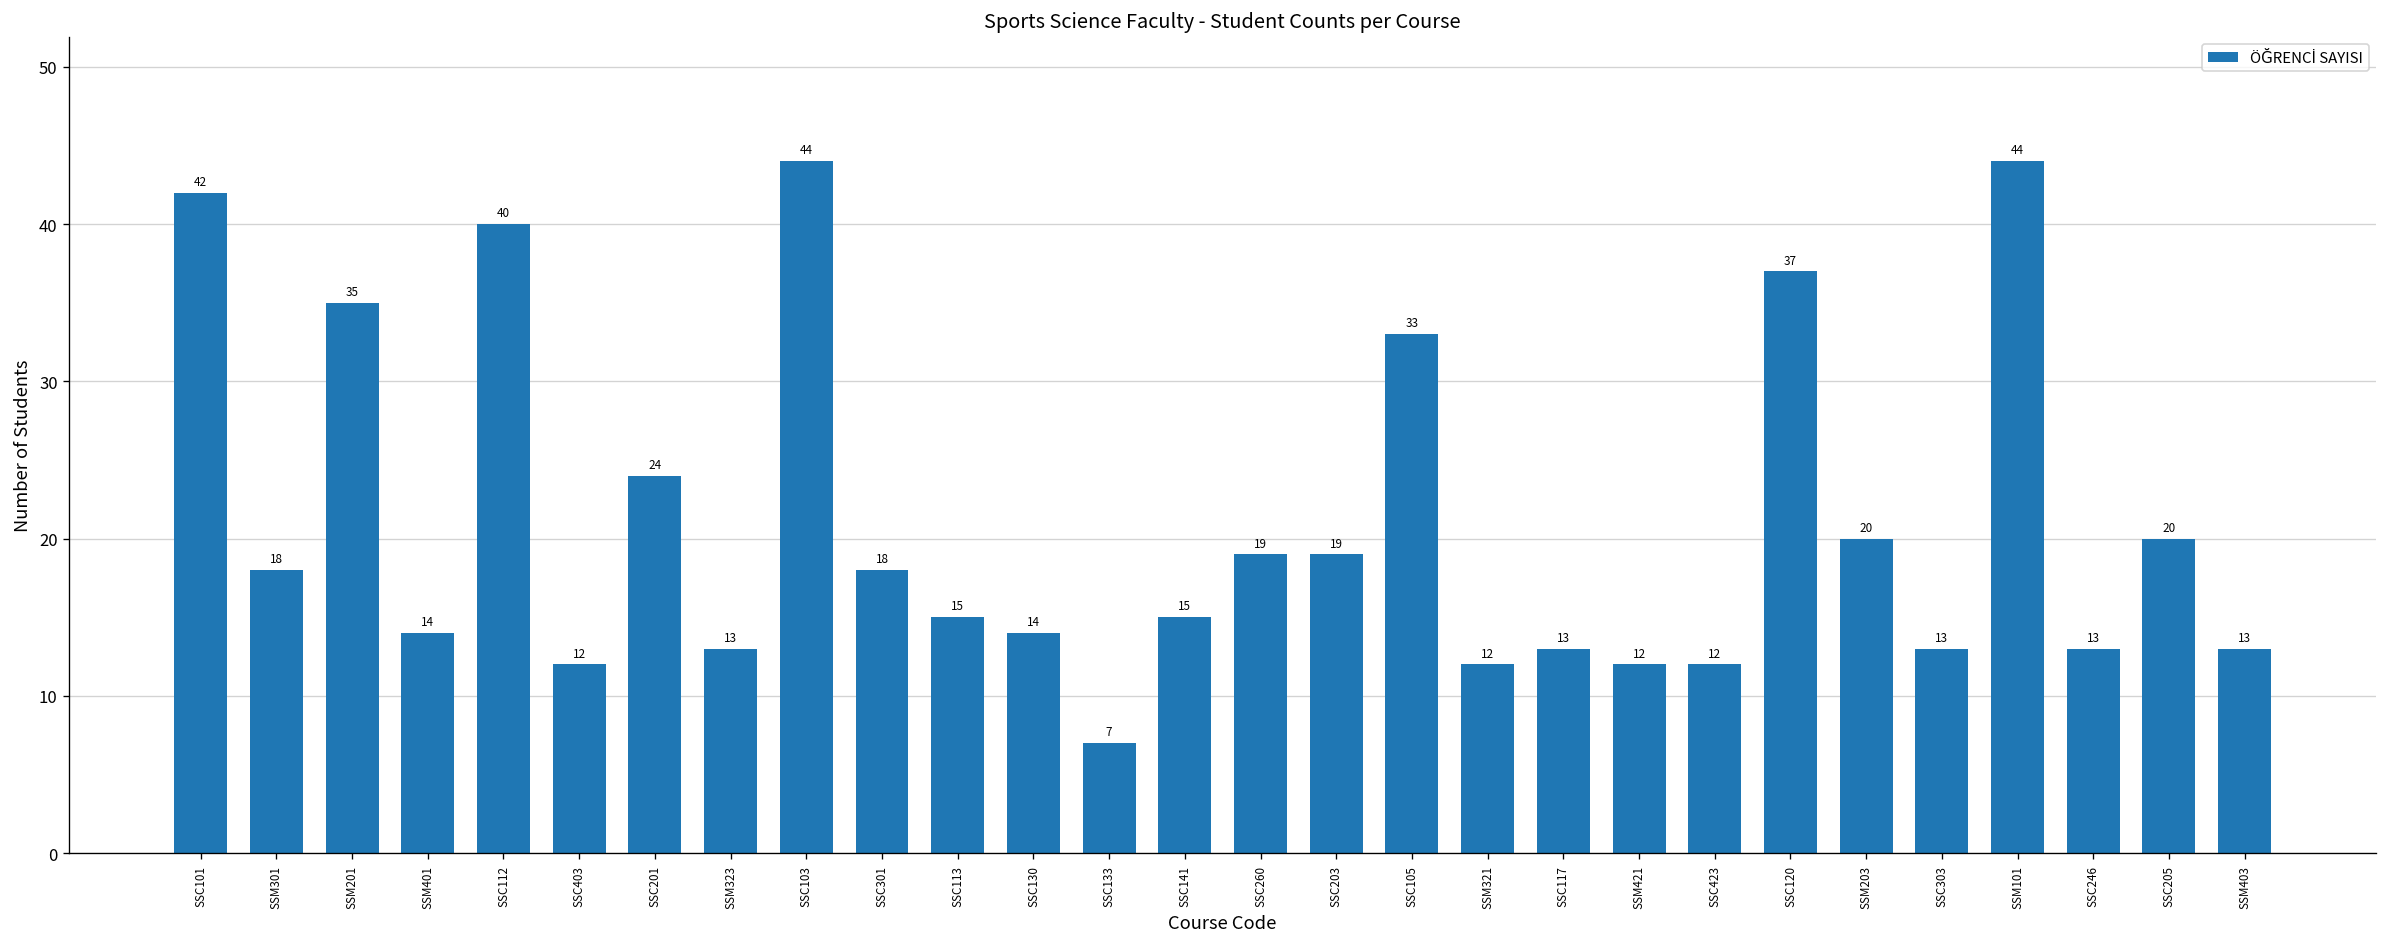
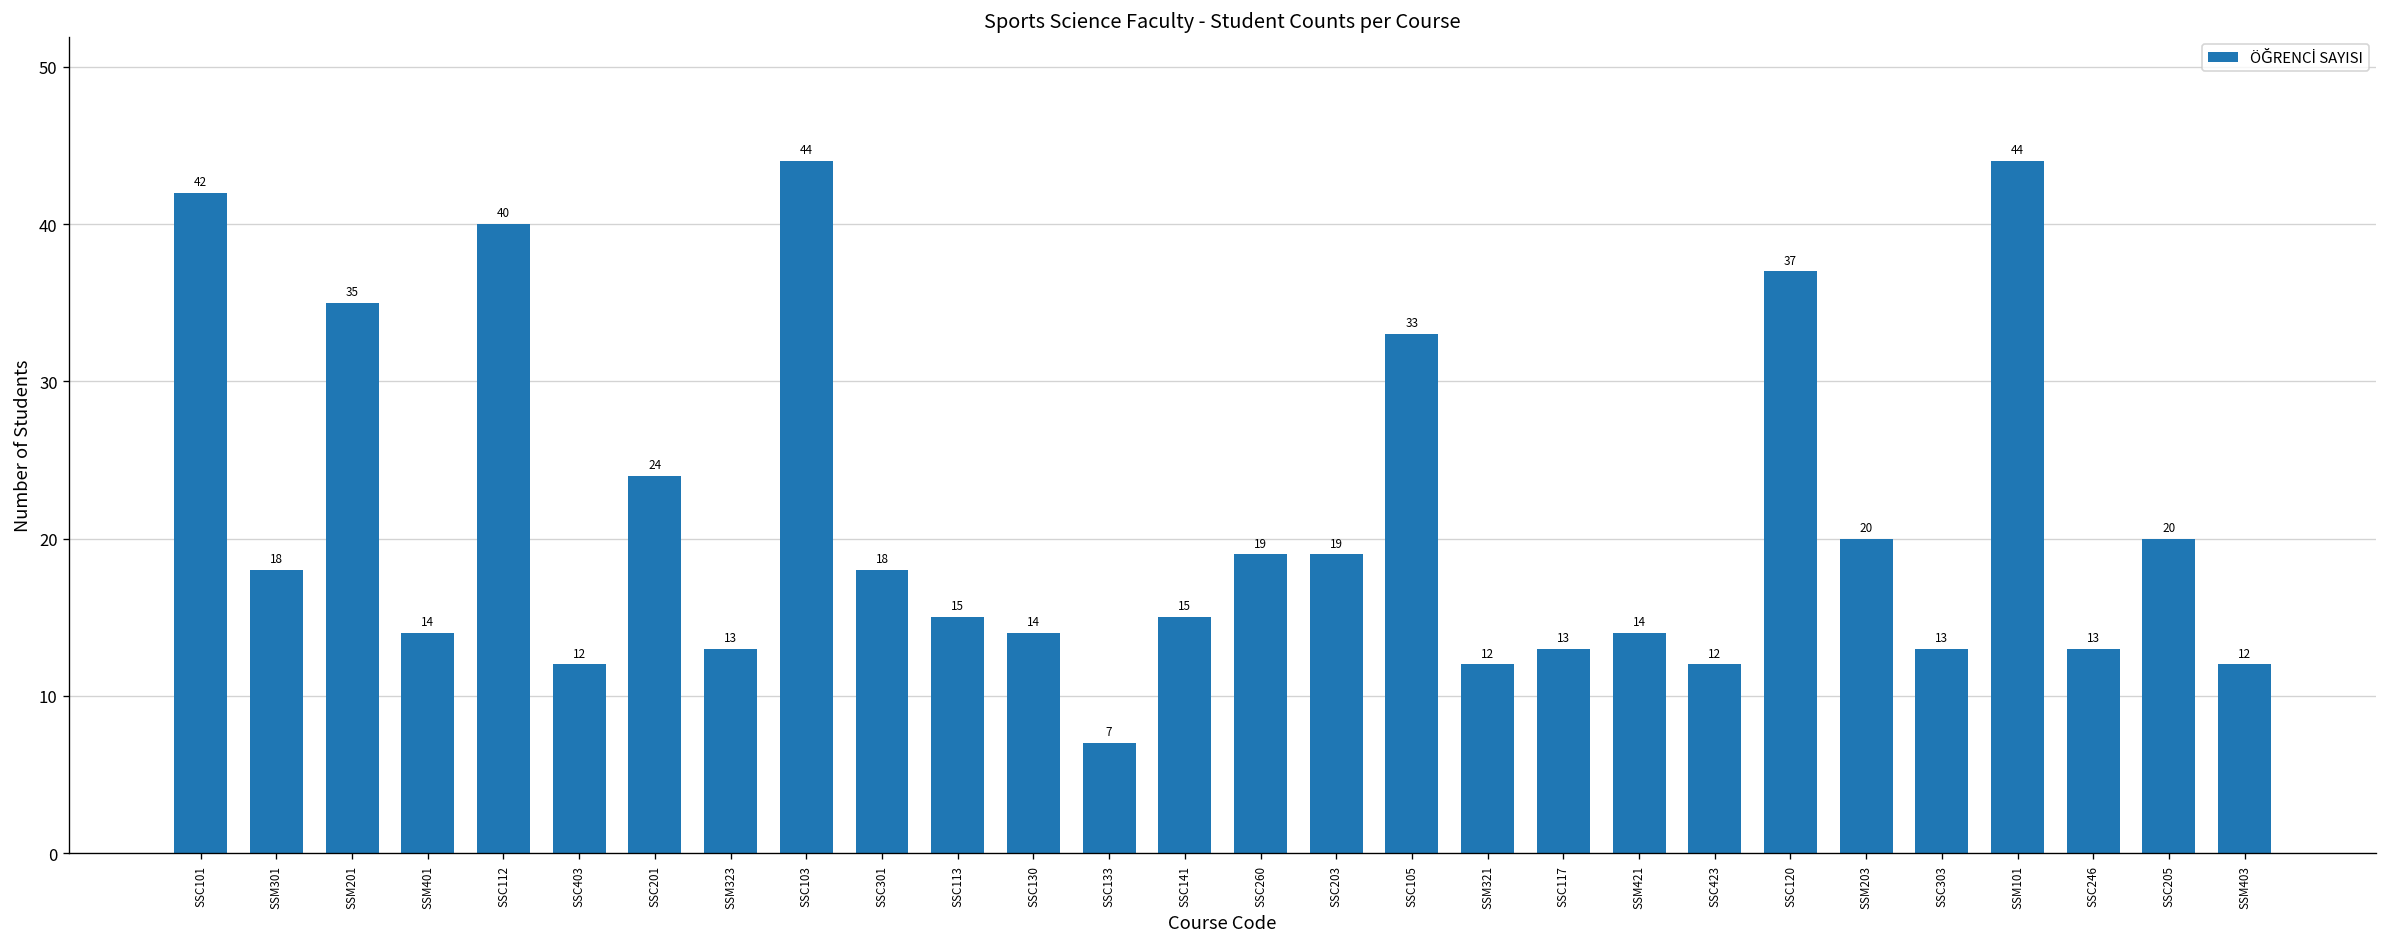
SSM421: 12 -> 14
SSM403: 13 -> 12
